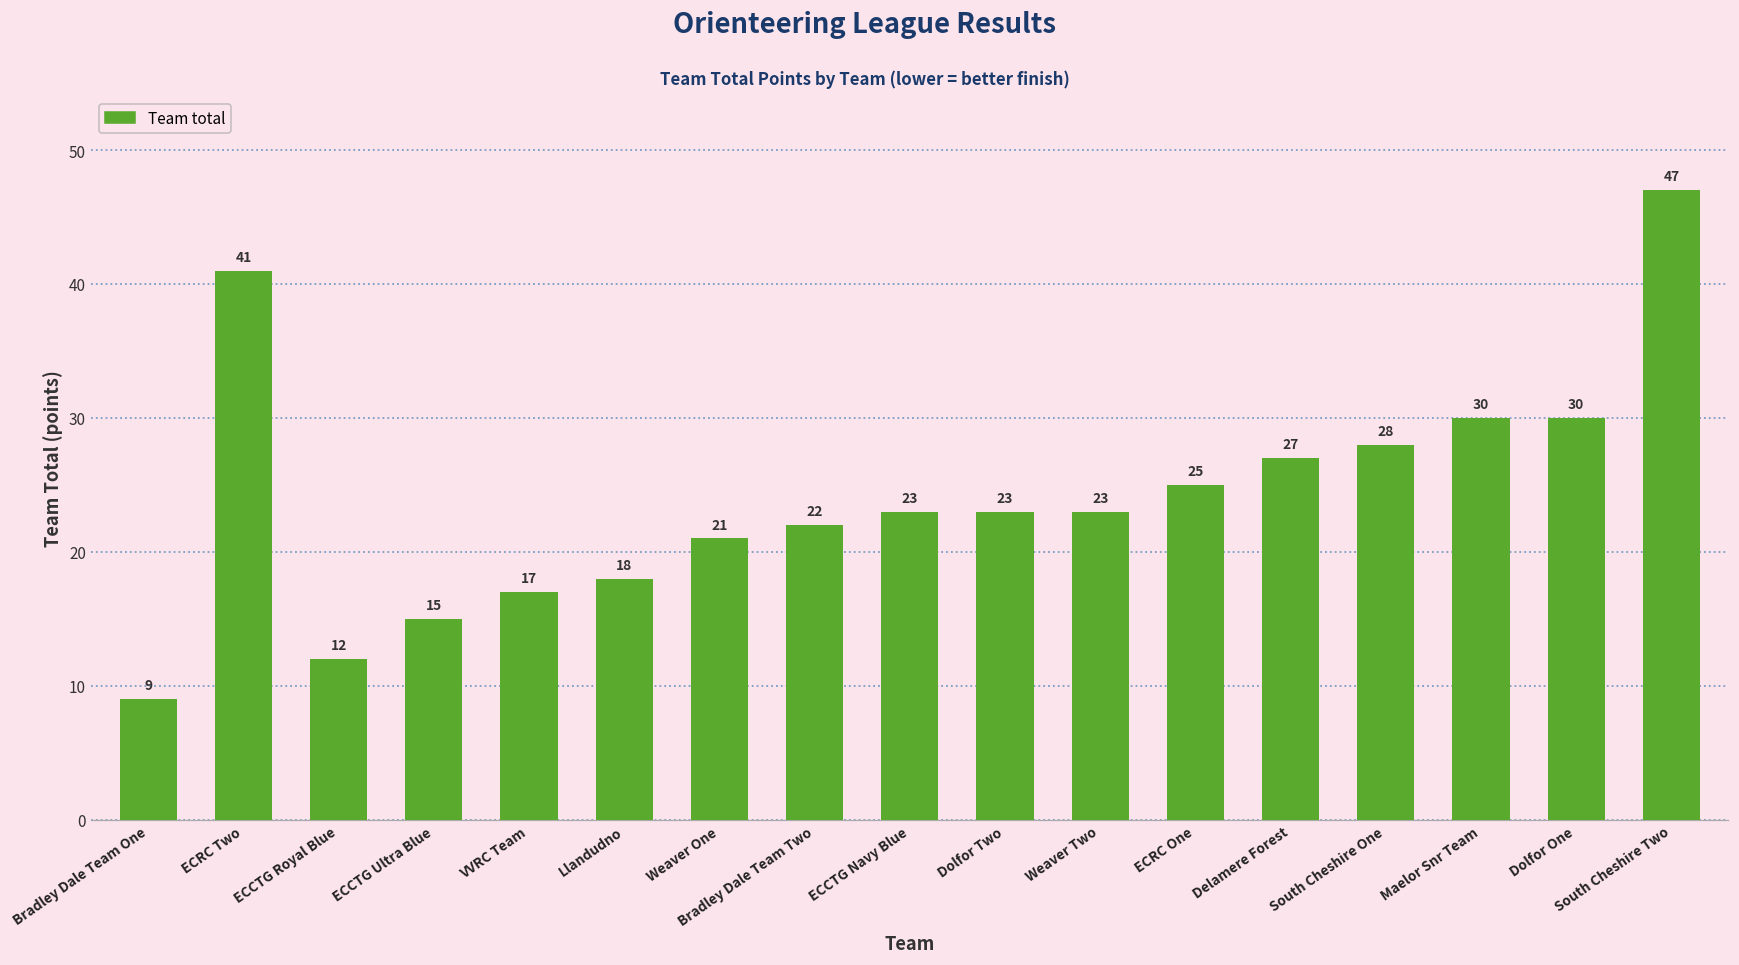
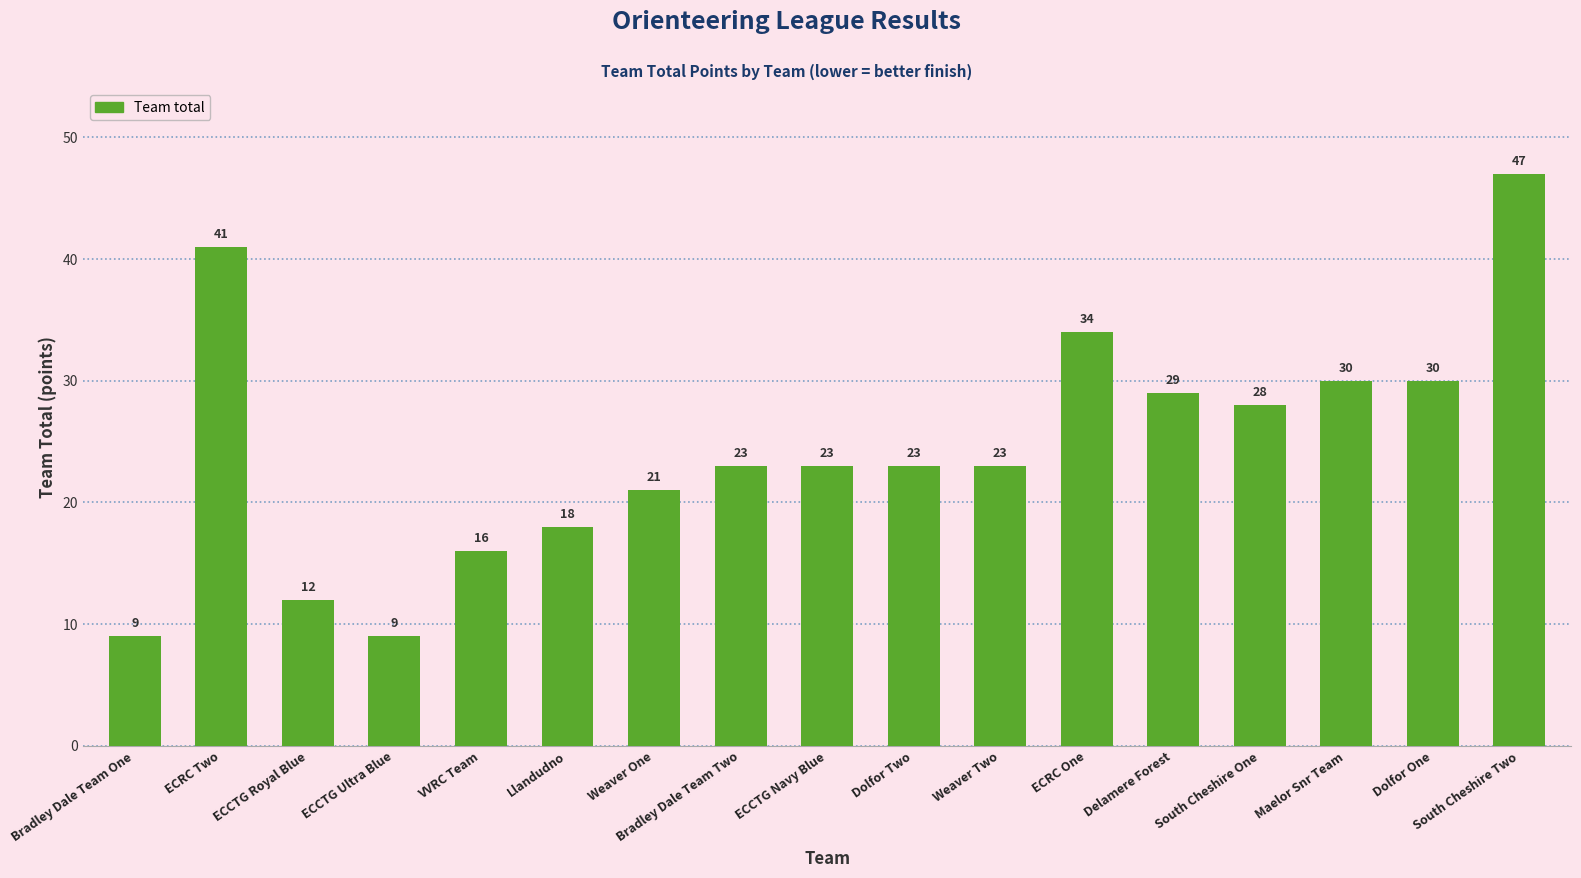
ECCTG Ultra Blue: 15 -> 9
VVRC Team: 17 -> 16
Bradley Dale Team Two: 22 -> 23
ECRC One: 25 -> 34
Delamere Forest: 27 -> 29
